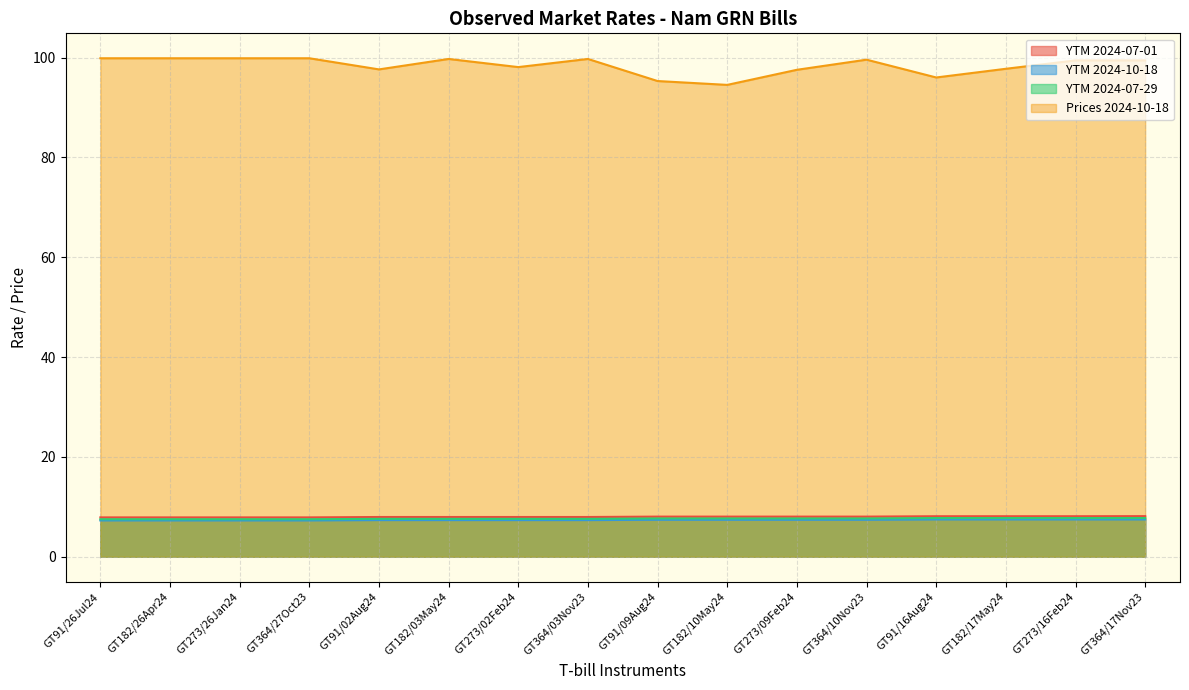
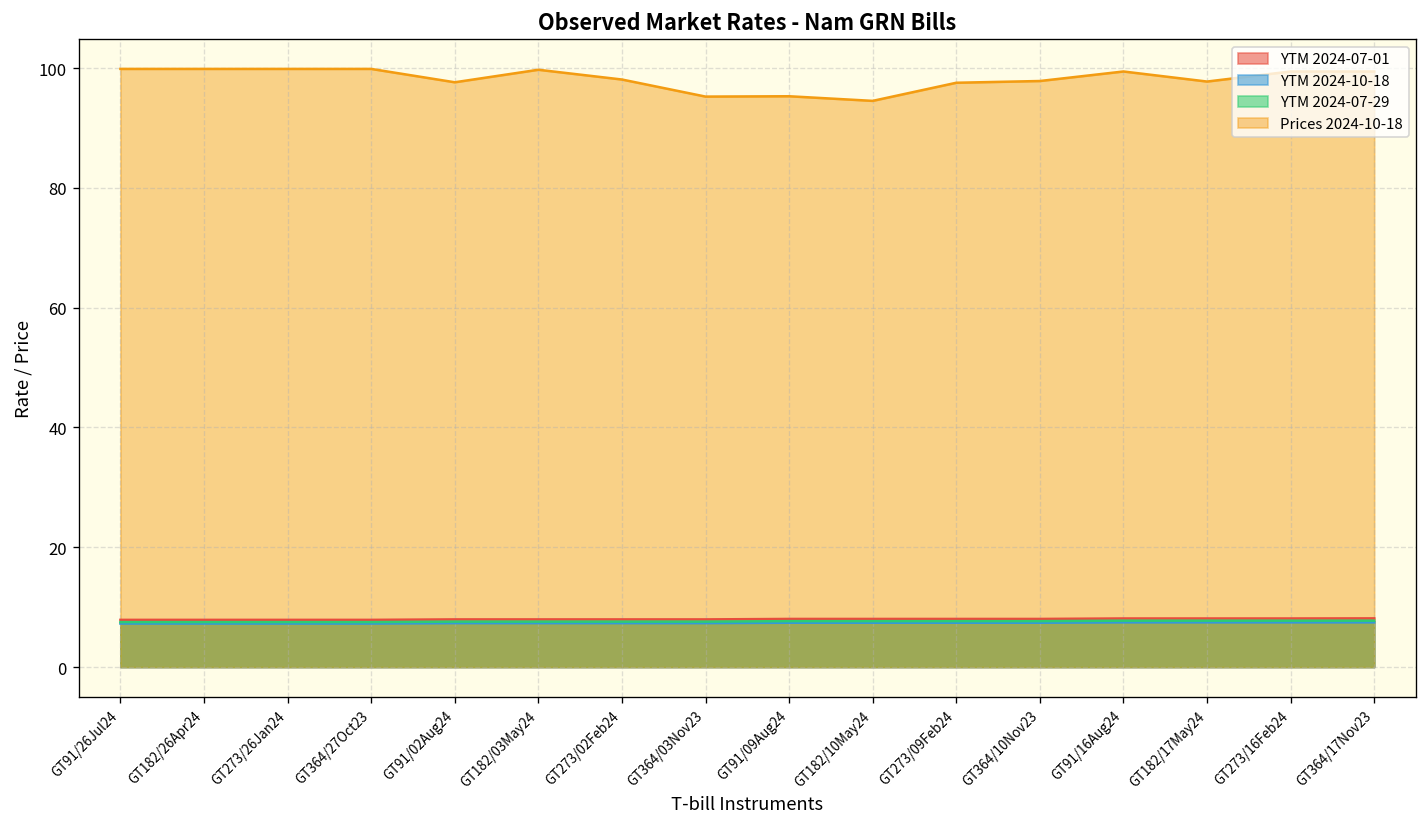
Prices 2024-10-18, GT364/03Nov23: 100 -> 95
Prices 2024-10-18, GT364/10Nov23: 100 -> 98
Prices 2024-10-18, GT91/16Aug24: 96 -> 99
